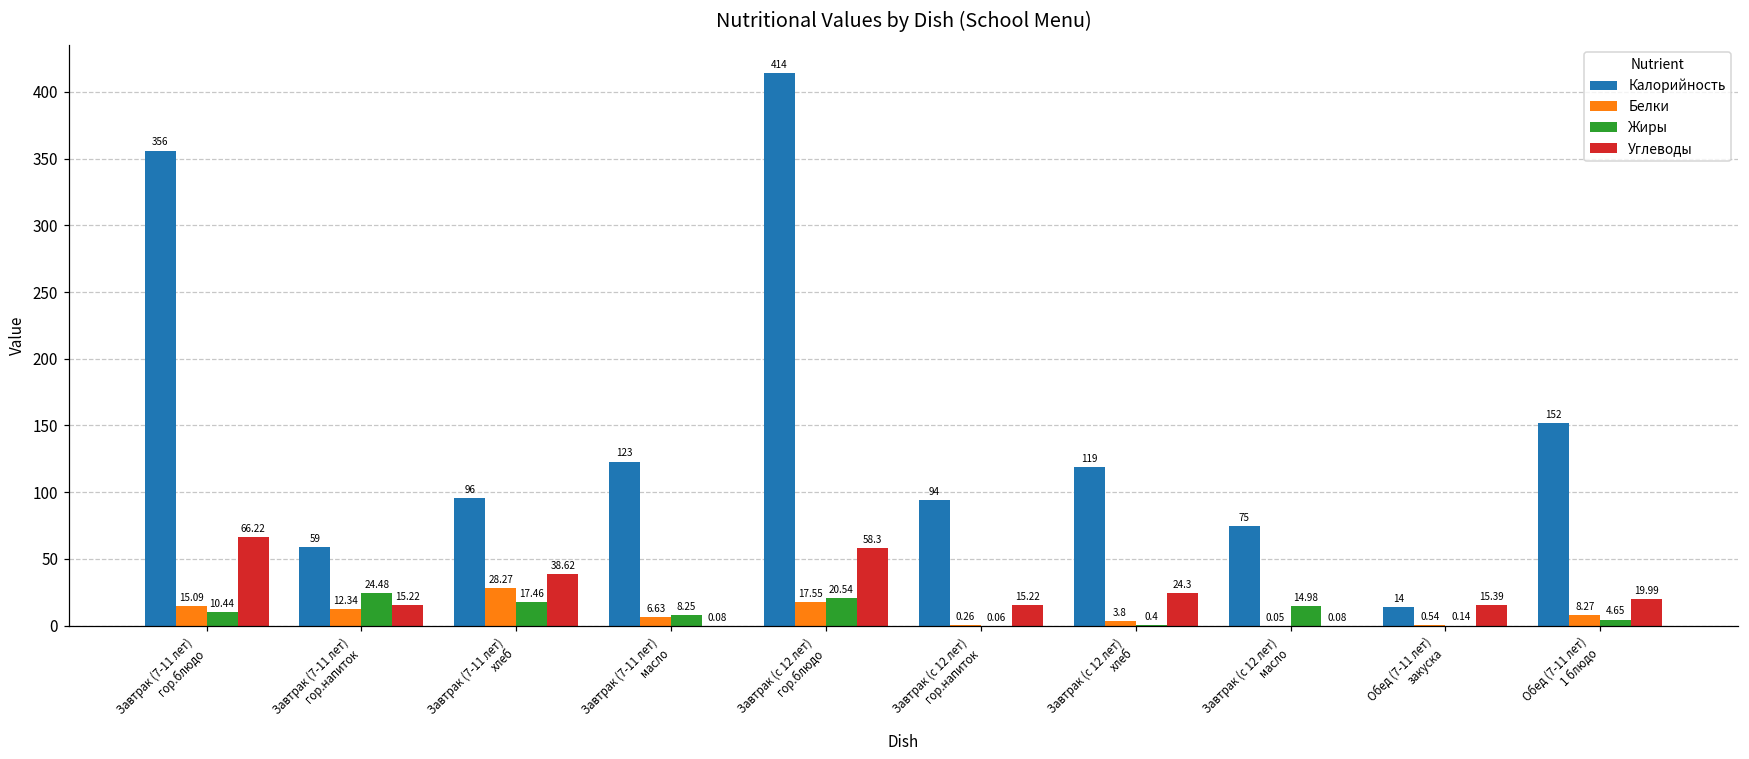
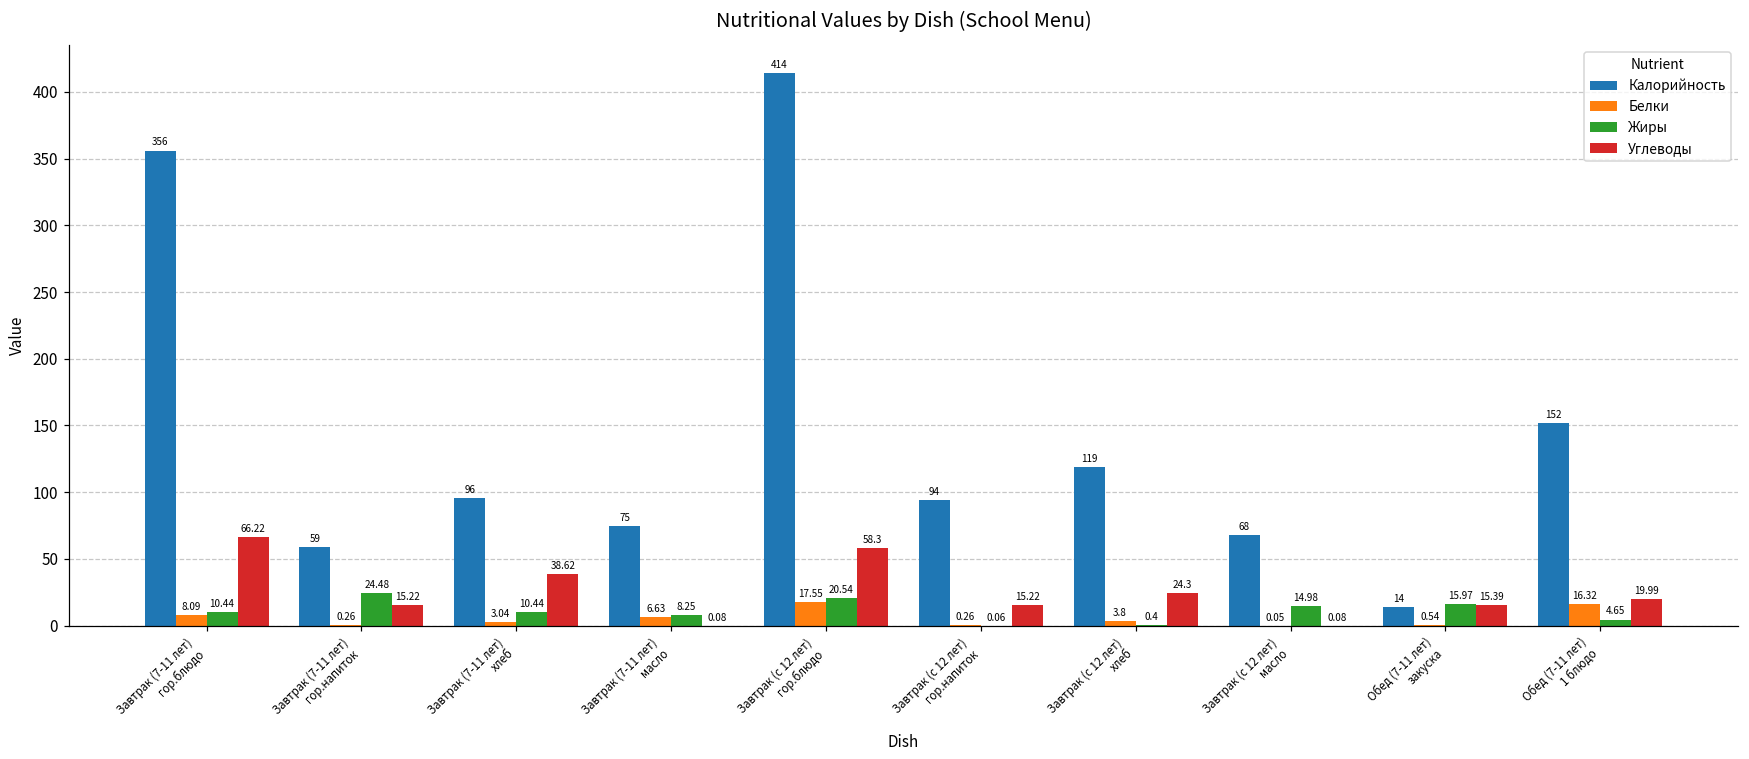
Белки, Завтрак (7-11 лет) гор.блюдо: 15.09 -> 8.09
Белки, Завтрак (7-11 лет) гор.напиток: 12.34 -> 0.26
Белки, Завтрак (7-11 лет) хлеб: 28.27 -> 3.04
Жиры, Завтрак (7-11 лет) хлеб: 17.46 -> 10.44
Калорийность, Завтрак (7-11 лет) масло: 123 -> 75
Калорийность, Завтрак (с 12 лет) масло: 75 -> 68
Жиры, Обед (7-11 лет) закуска: 0.14 -> 15.97
Белки, Обед (7-11 лет) 1 блюдо: 8.27 -> 16.32
